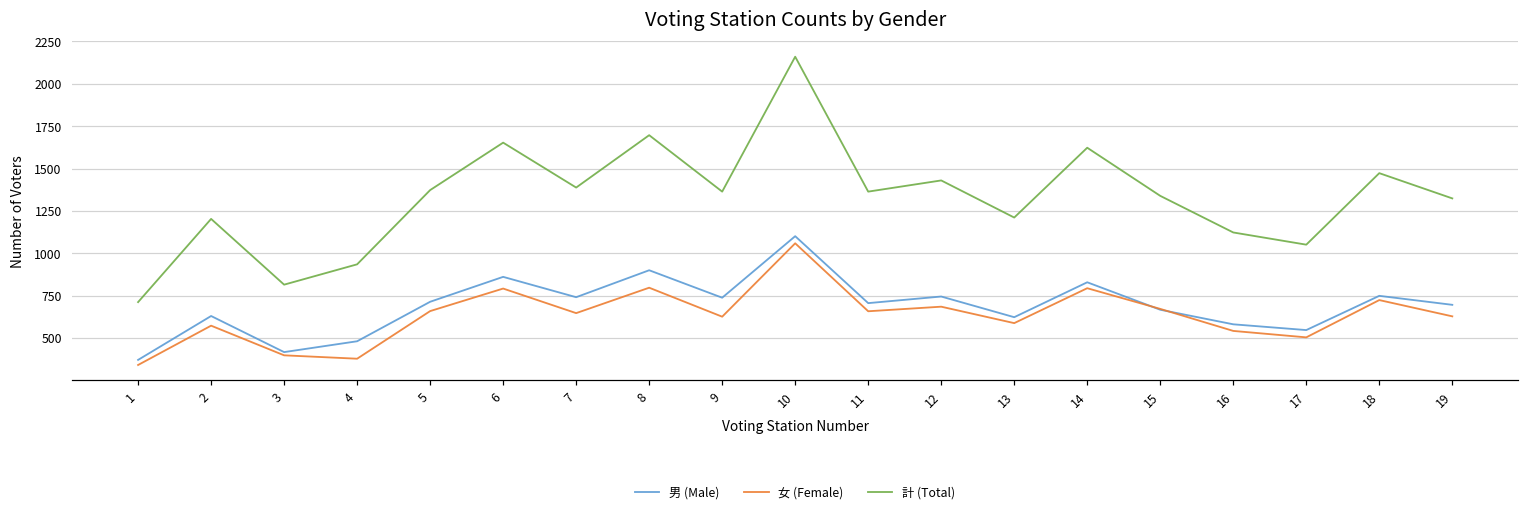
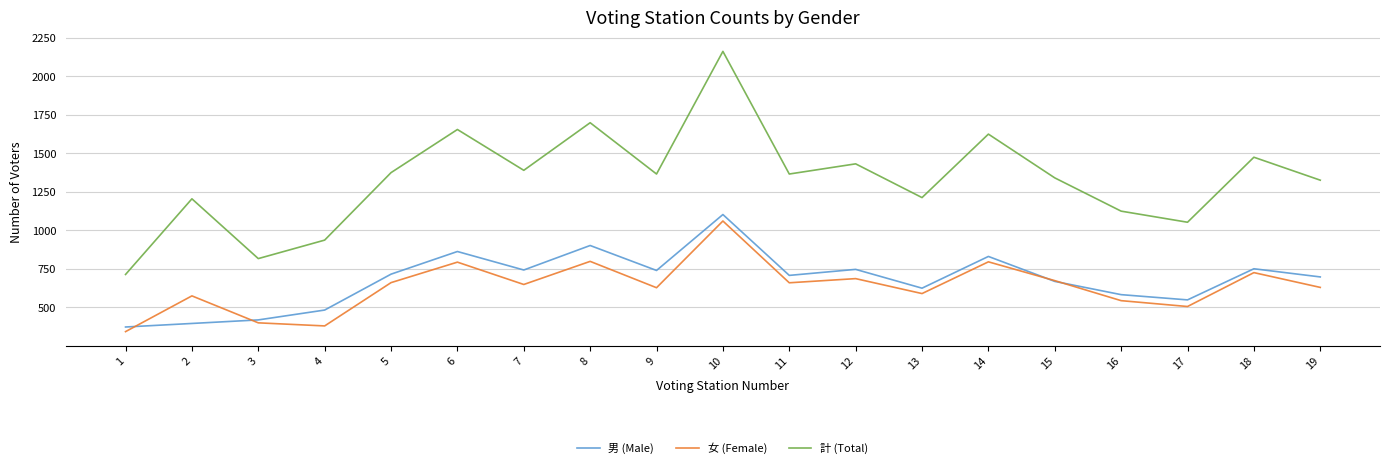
男 (Male), 2: 630 -> 390
